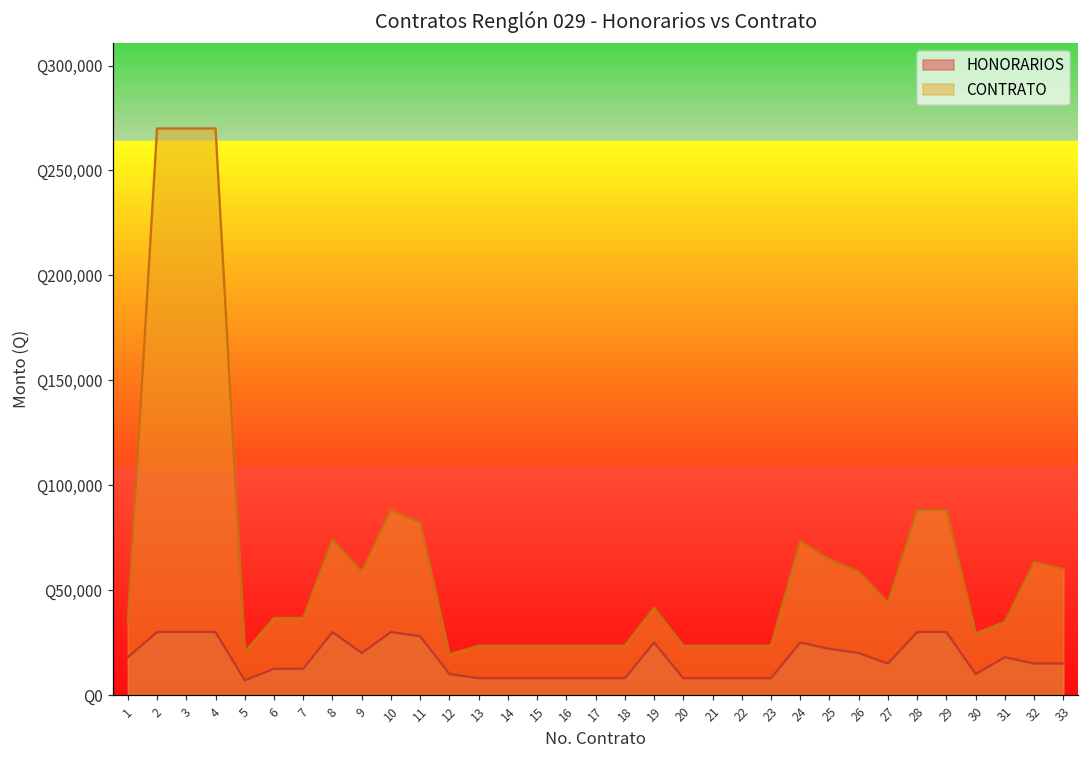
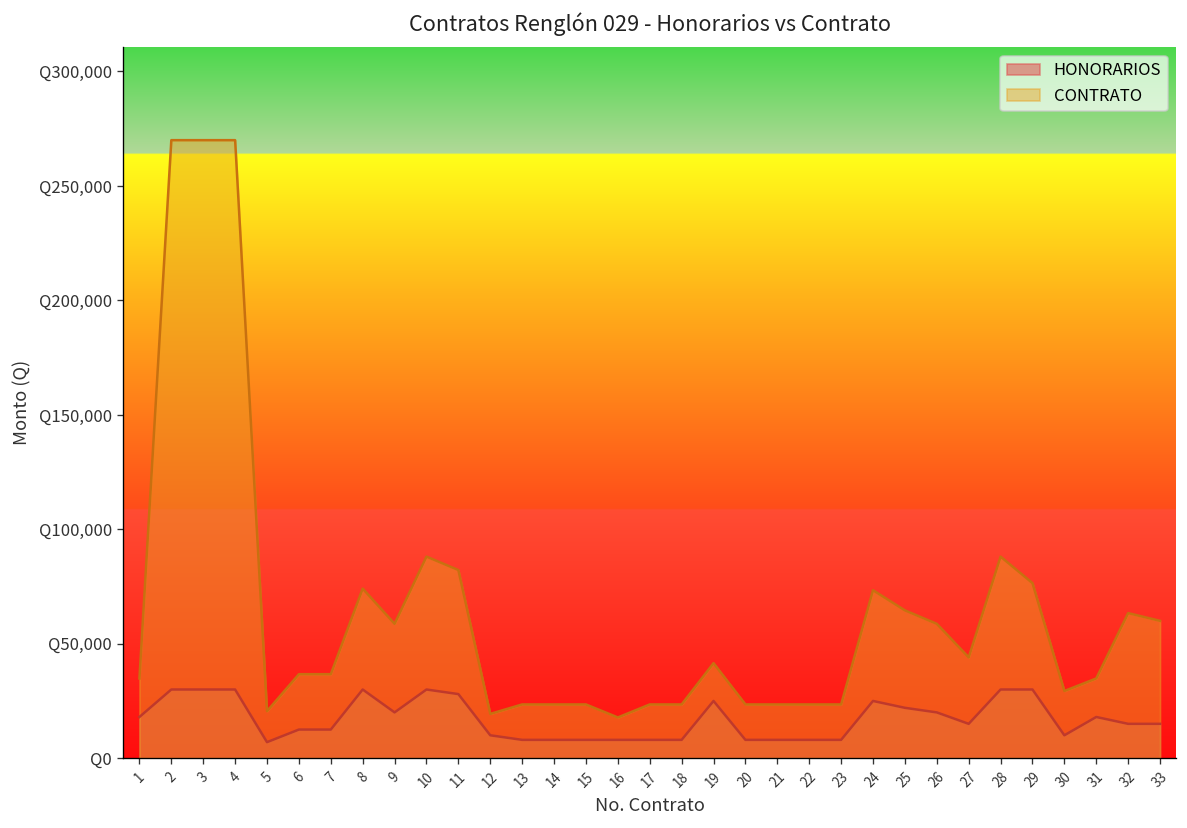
CONTRATO, 16: Q23,000 -> Q18,000
CONTRATO, 29: Q88,000 -> Q76,000
